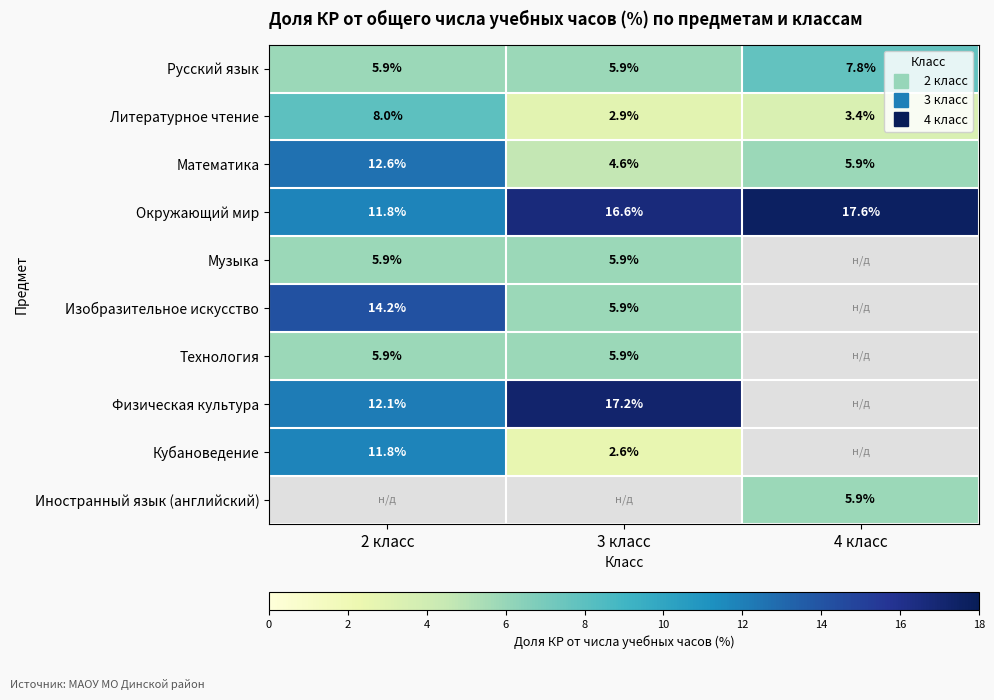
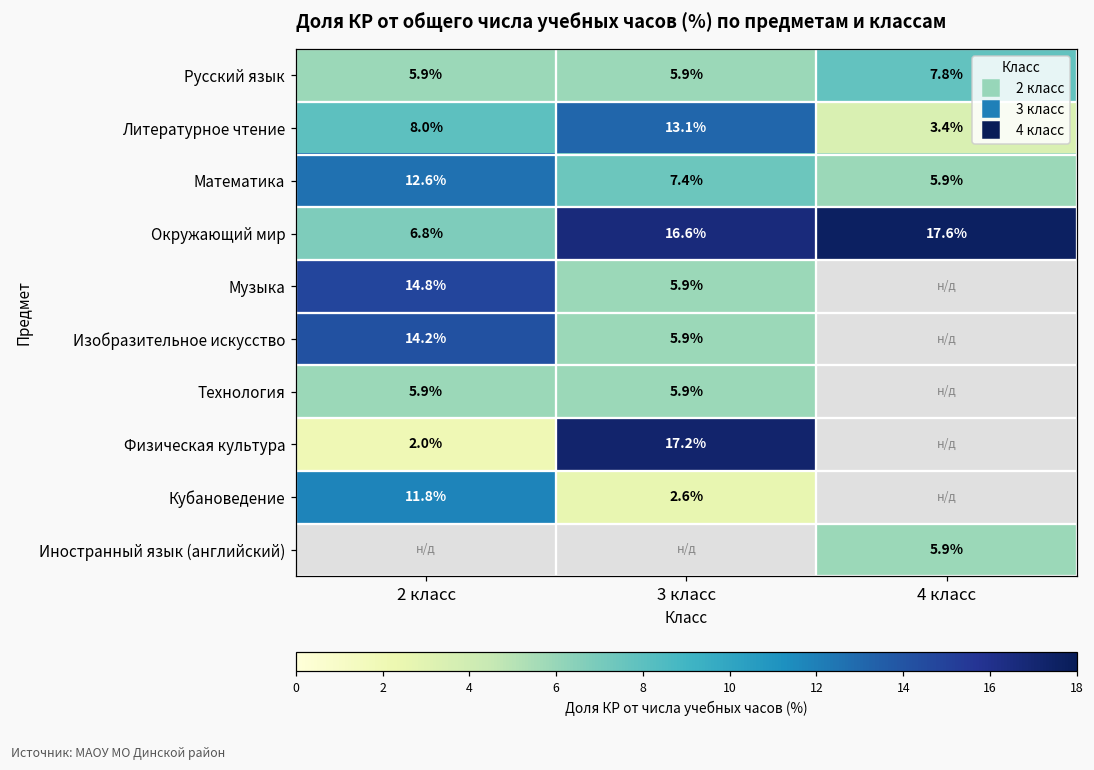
Литературное чтение, 3 класс: 2.9% -> 13.1%
Математика, 3 класс: 4.6% -> 7.4%
Окружающий мир, 2 класс: 11.8% -> 6.8%
Музыка, 2 класс: 5.9% -> 14.8%
Физическая культура, 2 класс: 12.1% -> 2.0%
